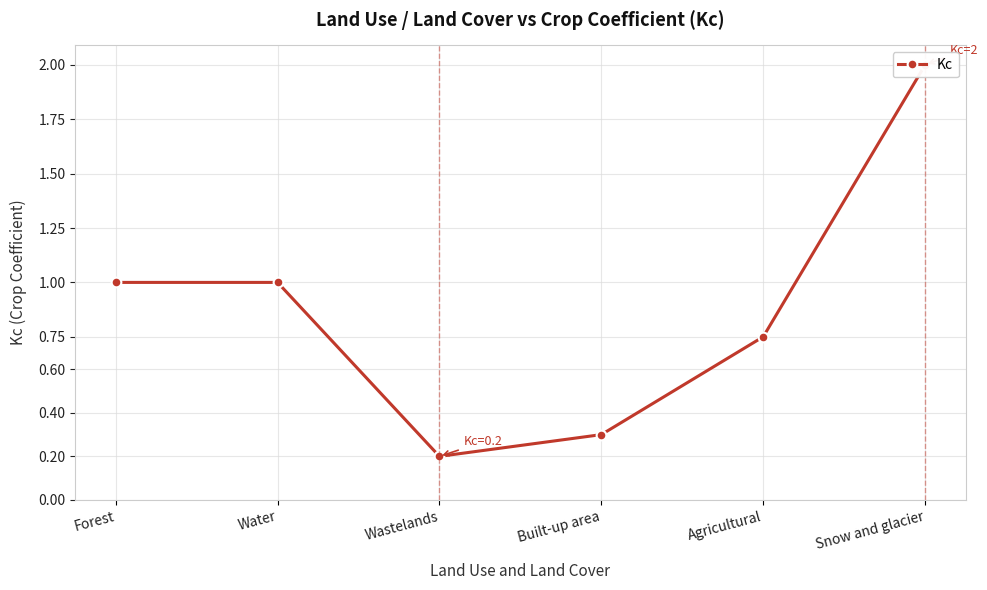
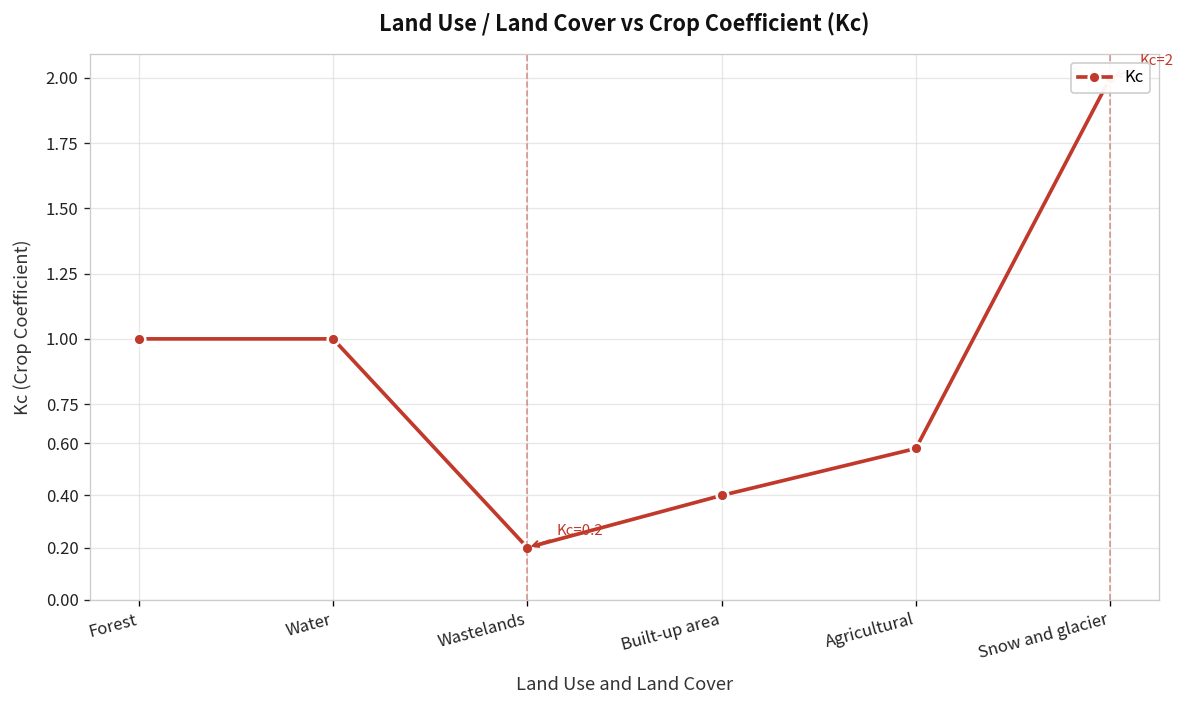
Built-up area: 0.3 -> 0.4
Agricultural: 0.75 -> 0.58
